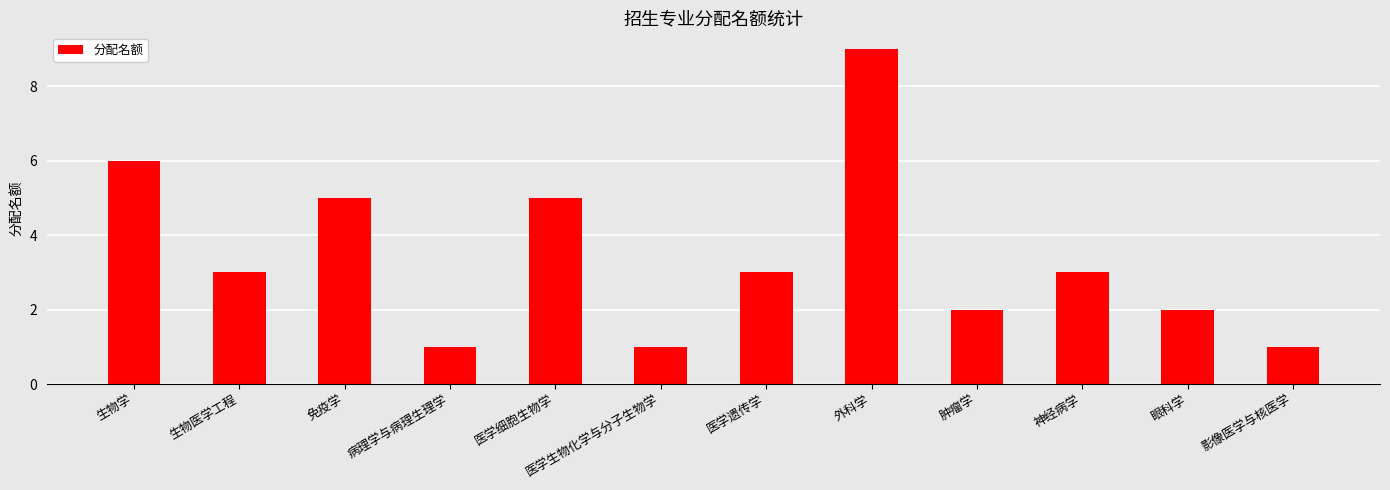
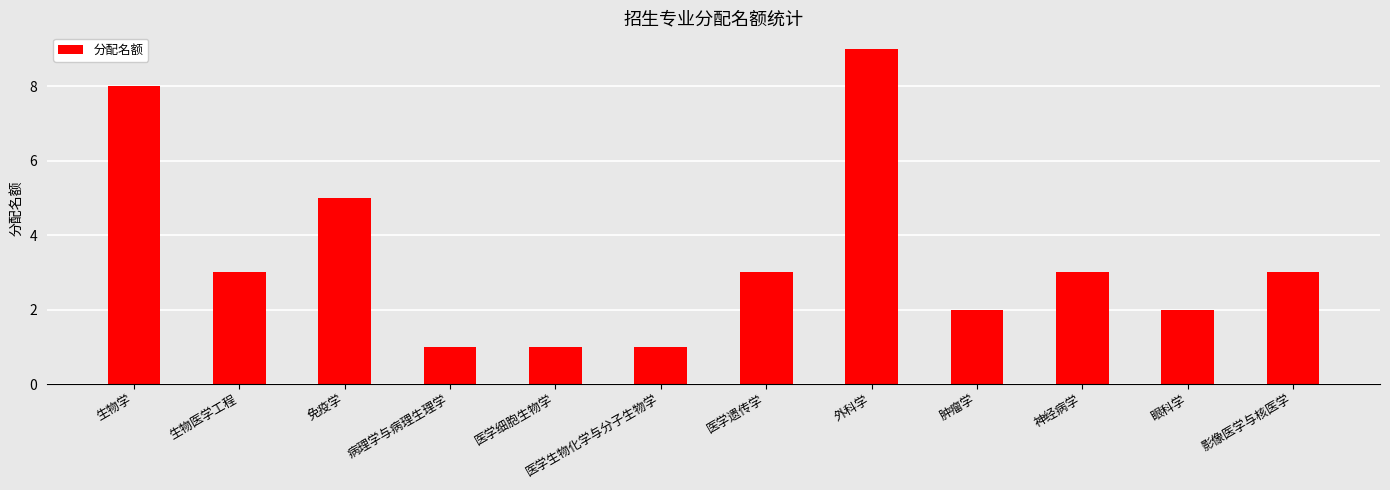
生物学: 6 -> 8
医学细胞生物学: 5 -> 1
影像医学与核医学: 1 -> 3
